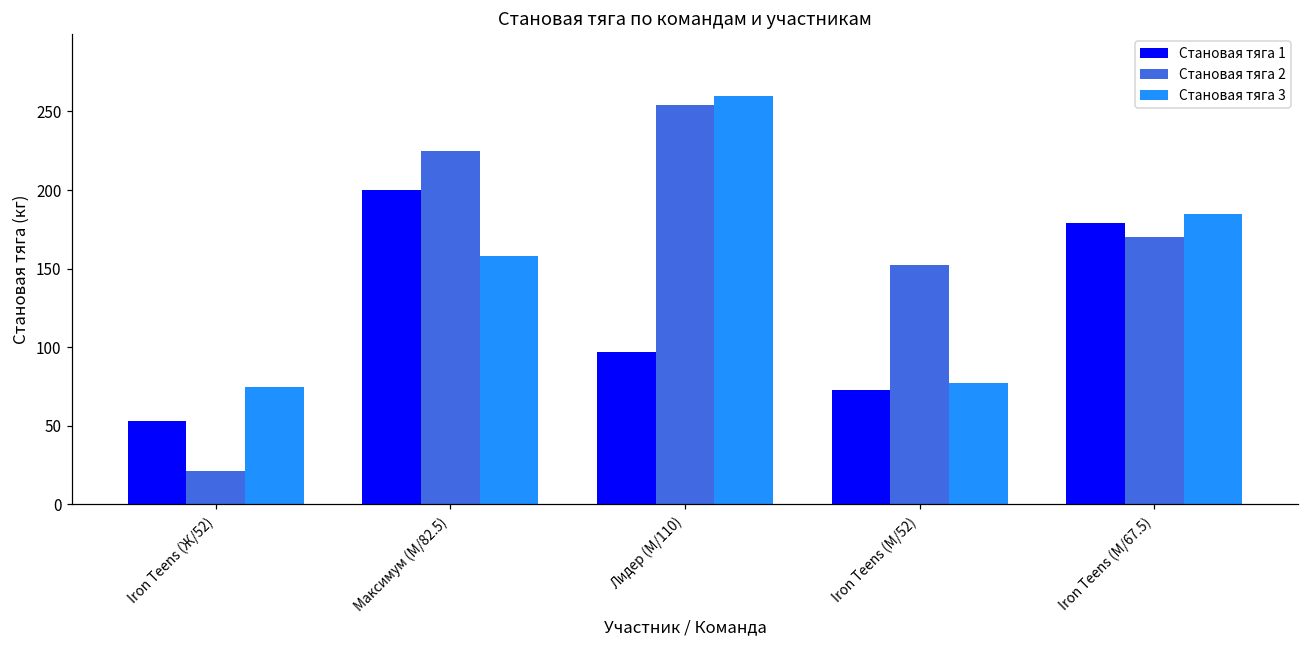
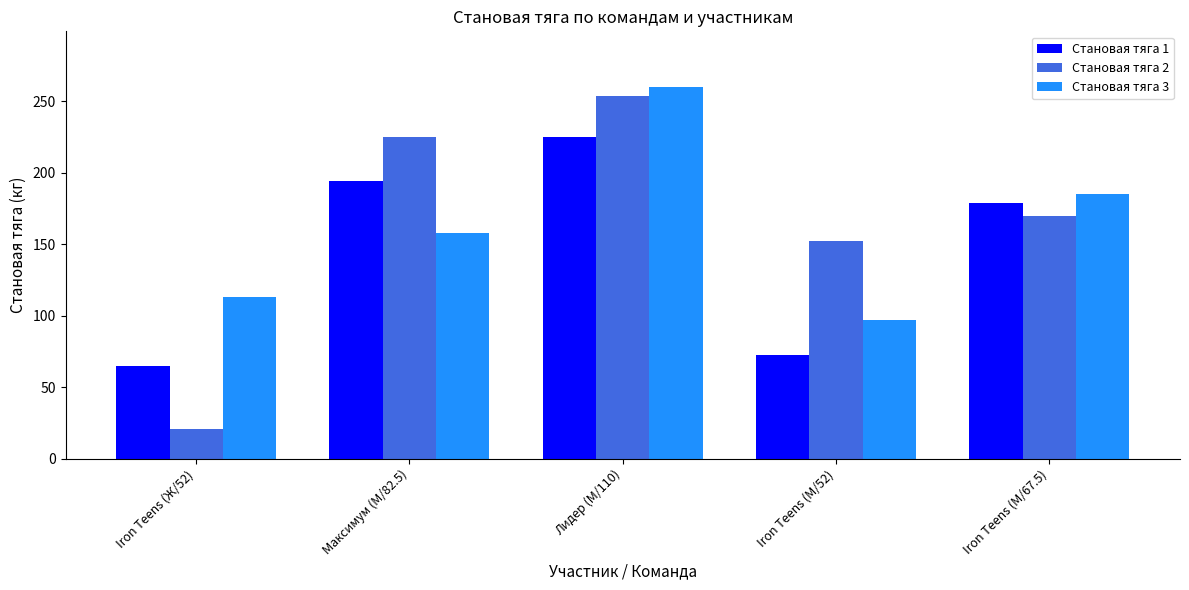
Становая тяга 1, Iron Teens (Ж/52): 53 -> 65
Становая тяга 3, Iron Teens (Ж/52): 75 -> 113
Становая тяга 1, Максимум (М/82.5): 200 -> 194
Становая тяга 1, Лидер (М/110): 97 -> 225
Становая тяга 3, Iron Teens (М/52): 78 -> 97
